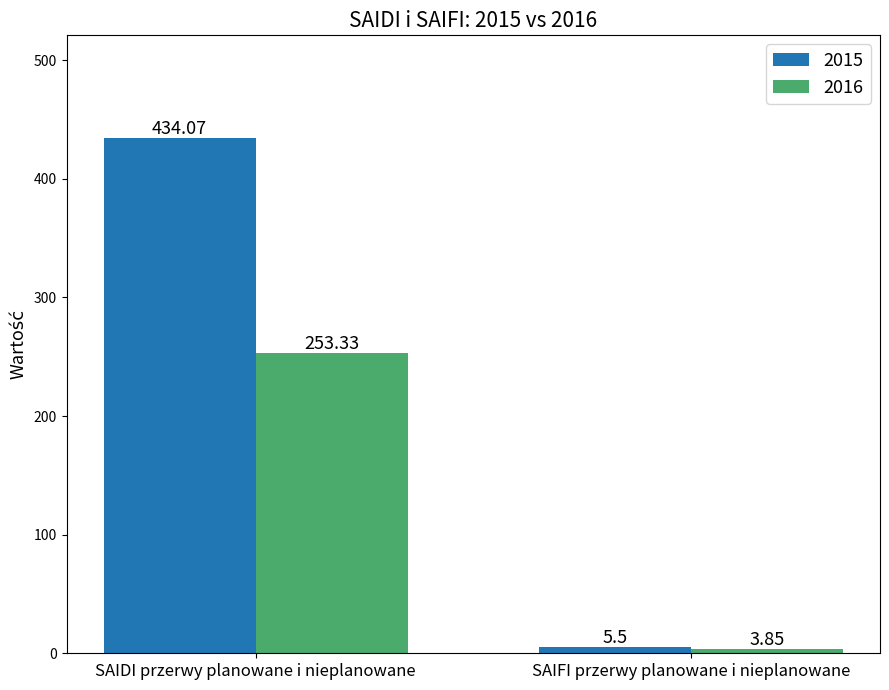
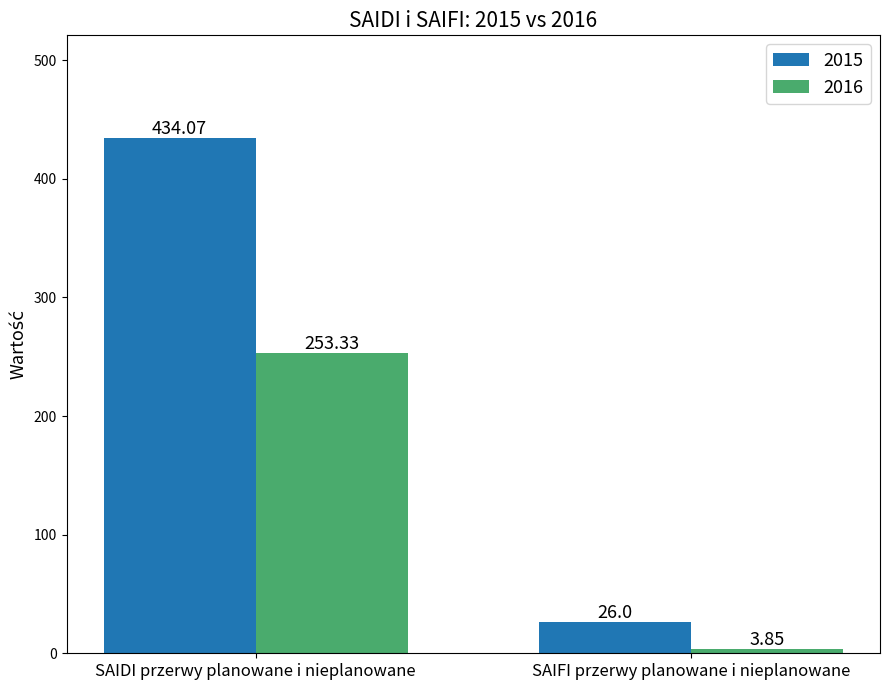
2015, SAIFI przerwy planowane i nieplanowane: 5.5 -> 26.0
